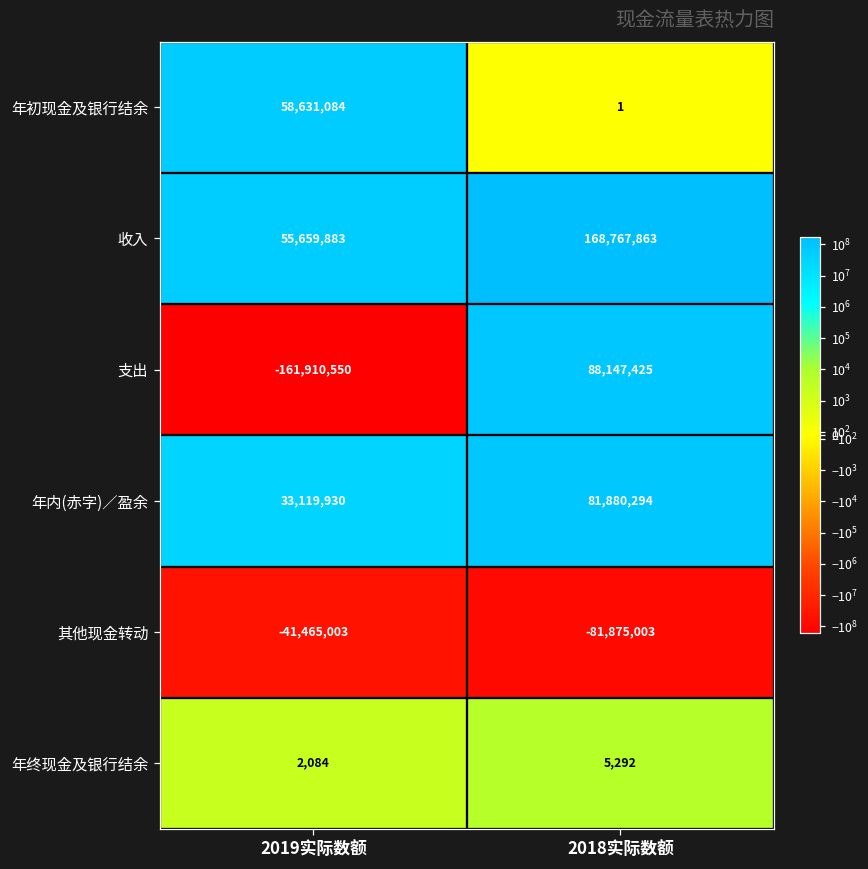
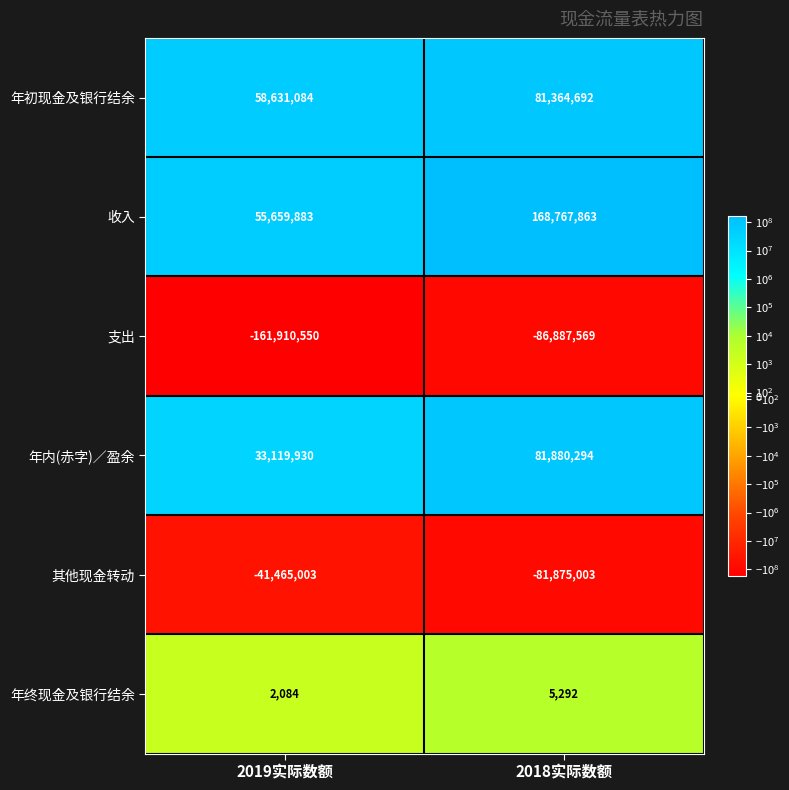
年初现金及银行结余, 2018实际数额: 1 -> 81,364,692
支出, 2018实际数额: 88,147,425 -> -86,887,569
